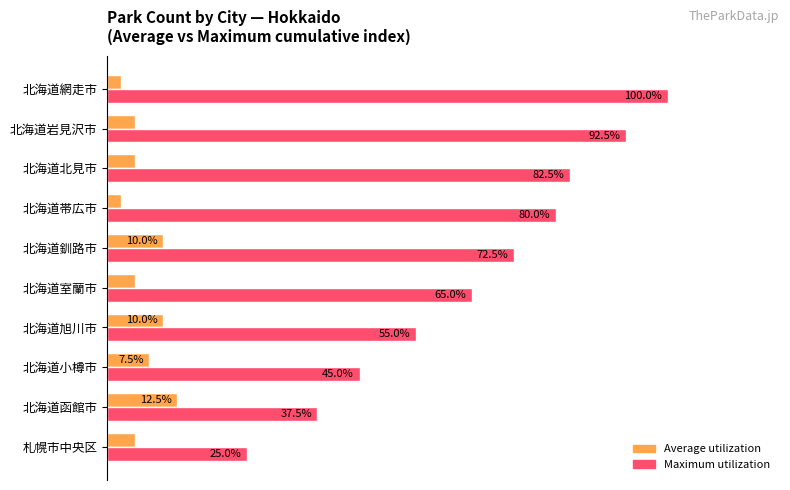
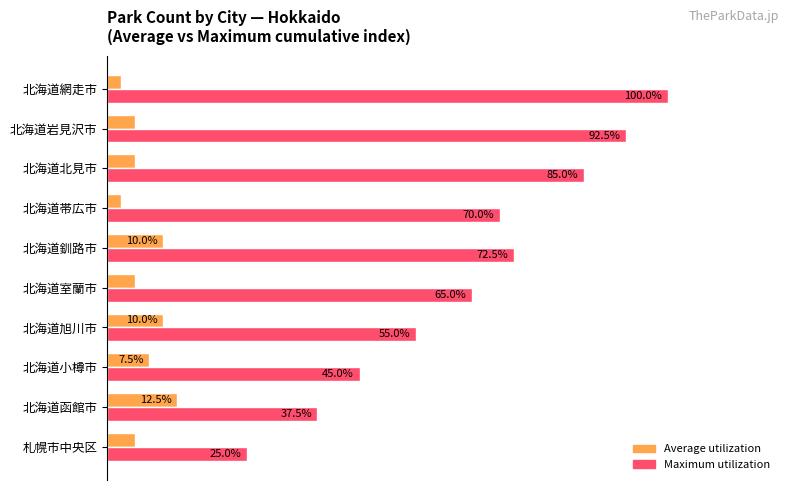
Maximum utilization, 北海道北見市: 82.5% -> 85.0%
Maximum utilization, 北海道帯広市: 80.0% -> 70.0%
